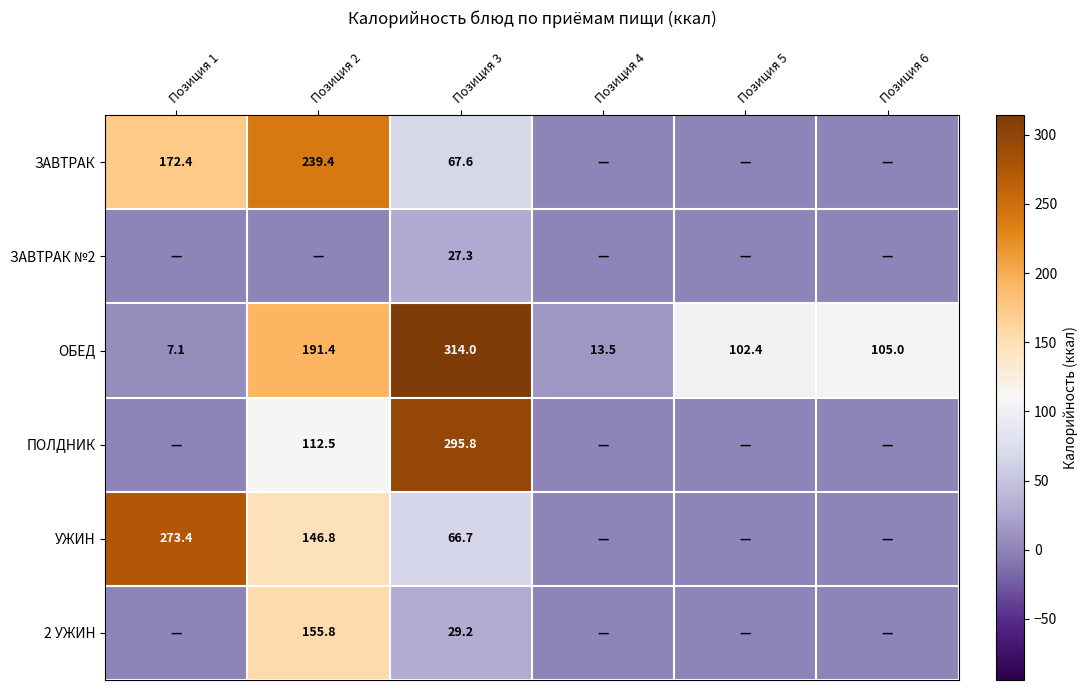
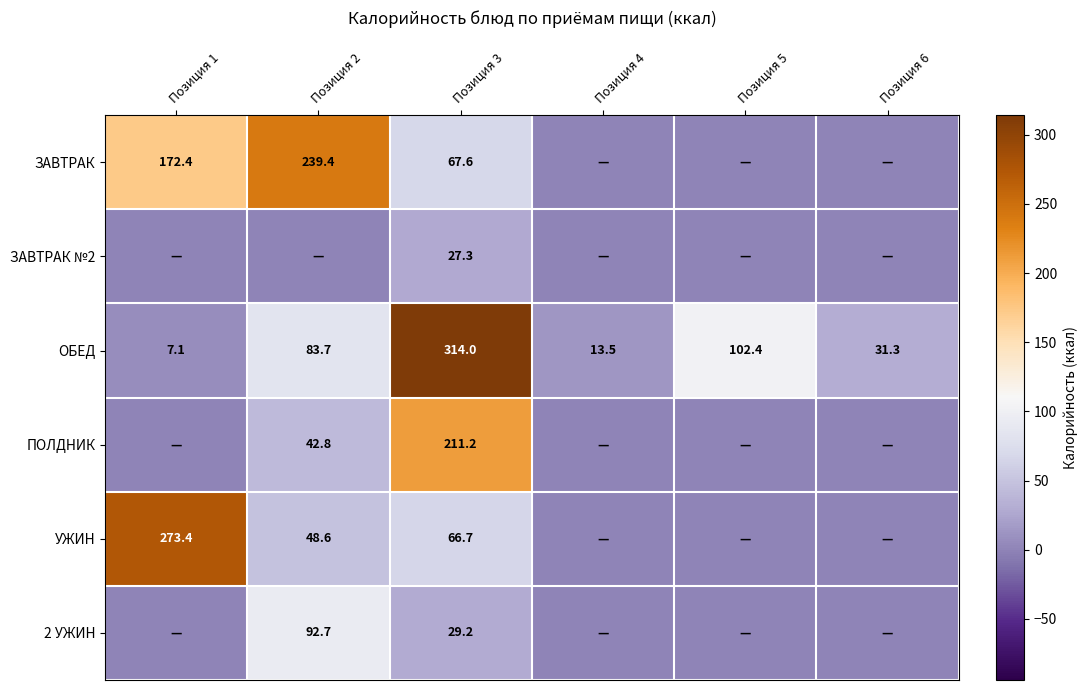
ОБЕД, Позиция 2: 191.4 -> 83.7
ОБЕД, Позиция 6: 105.0 -> 31.3
ПОЛДНИК, Позиция 2: 112.5 -> 42.8
ПОЛДНИК, Позиция 3: 295.8 -> 211.2
УЖИН, Позиция 2: 146.8 -> 48.6
2 УЖИН, Позиция 2: 155.8 -> 92.7
